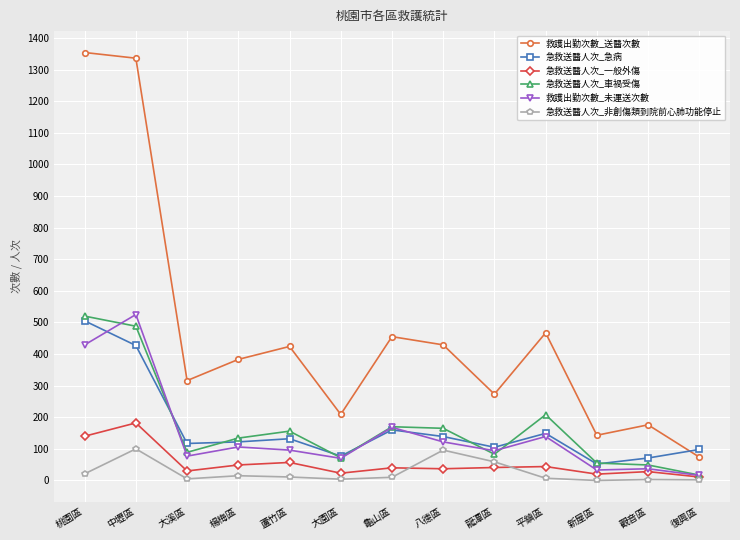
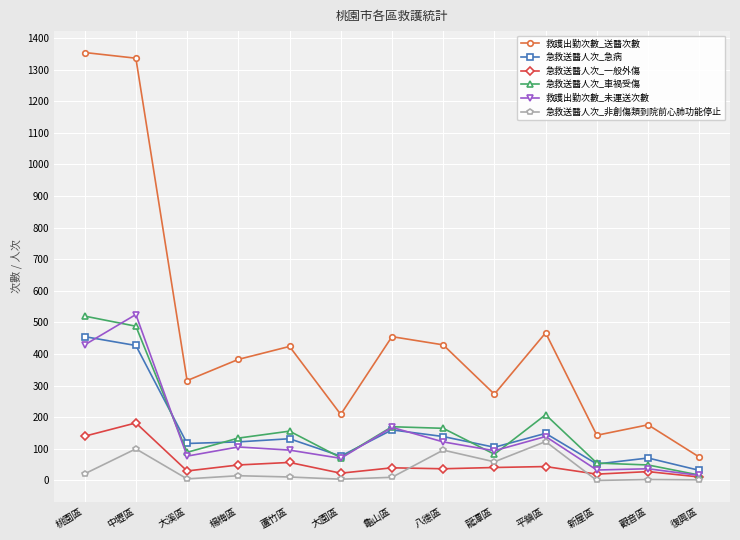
急救送醫人次_急病, 桃園區: 510 -> 460
急救送醫人次_非創傷類到院前心肺功能停止, 平鎮區: 10 -> 120
急救送醫人次_急病, 復興區: 100 -> 30
